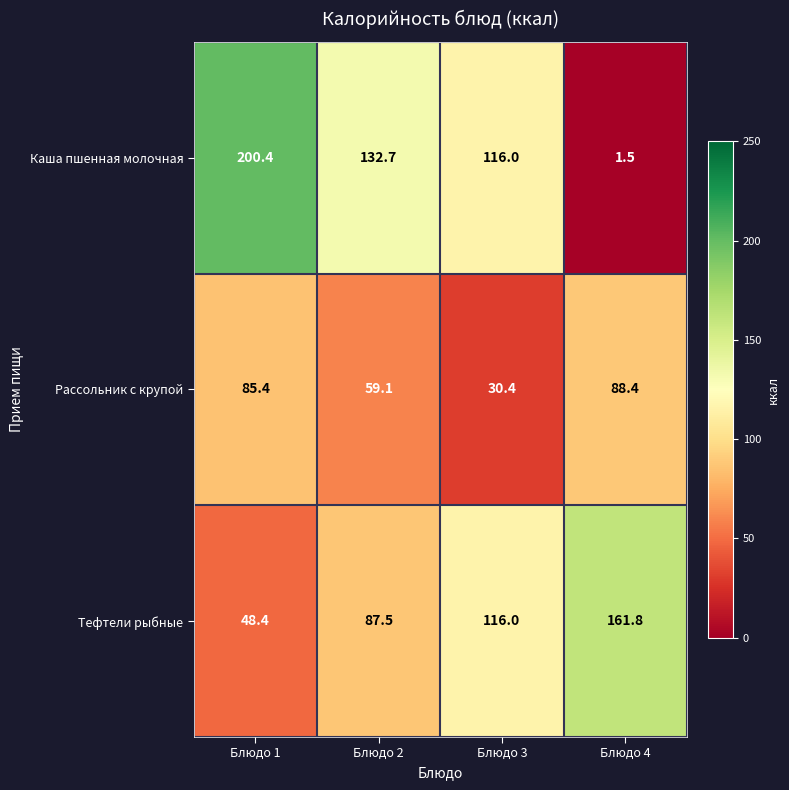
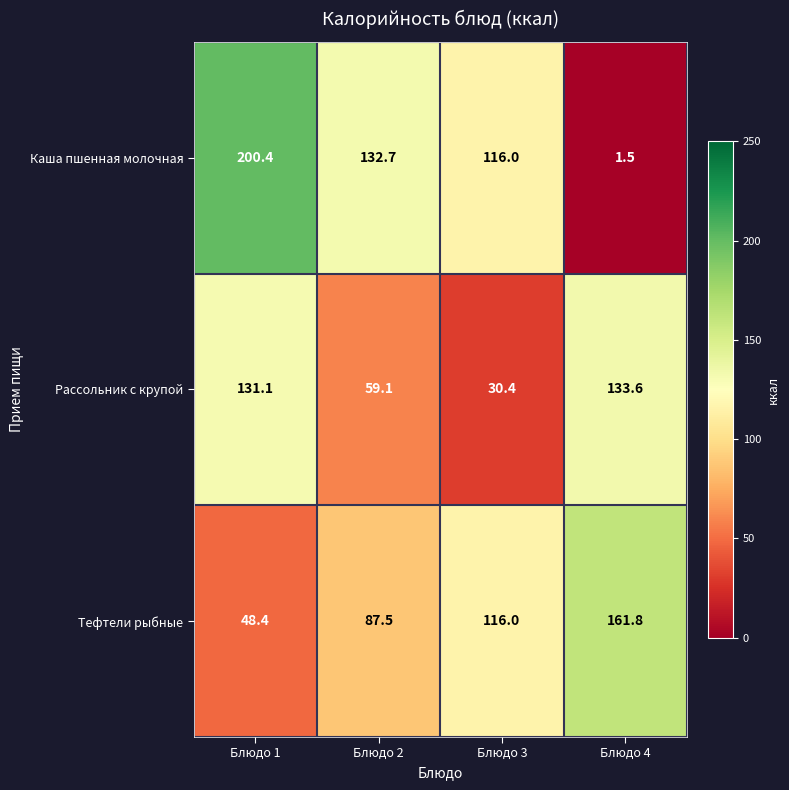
Рассольник с крупой, Блюдо 1: 85.4 -> 131.1
Рассольник с крупой, Блюдо 4: 88.4 -> 133.6
